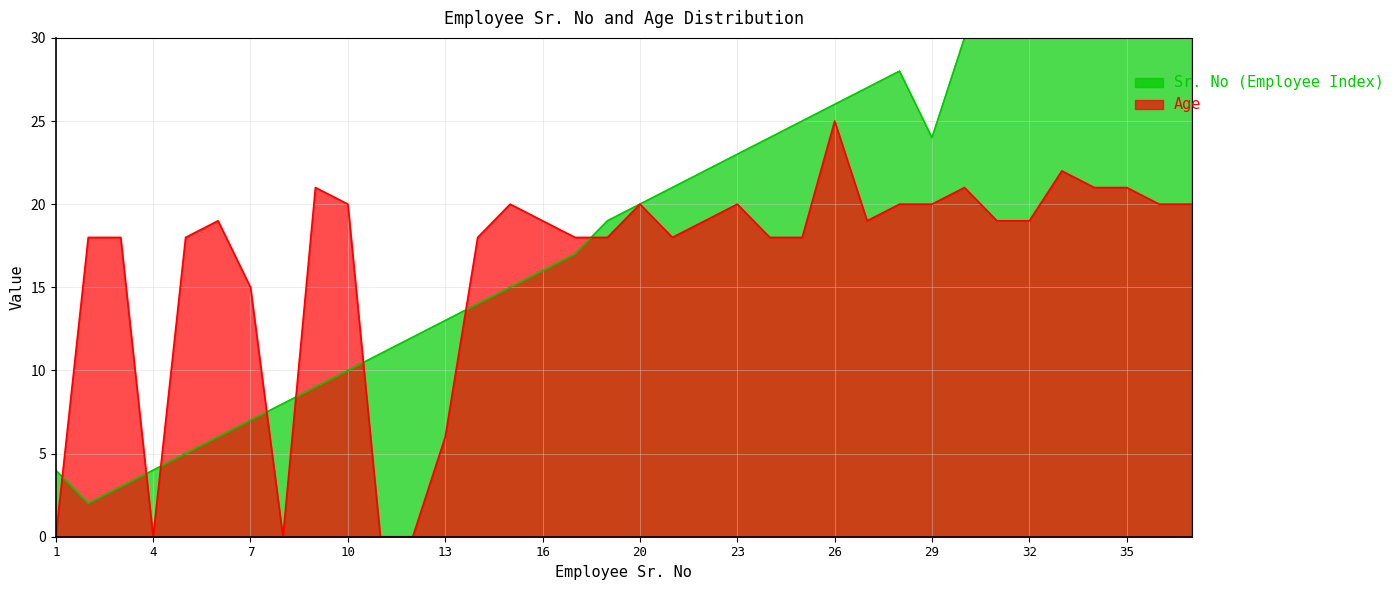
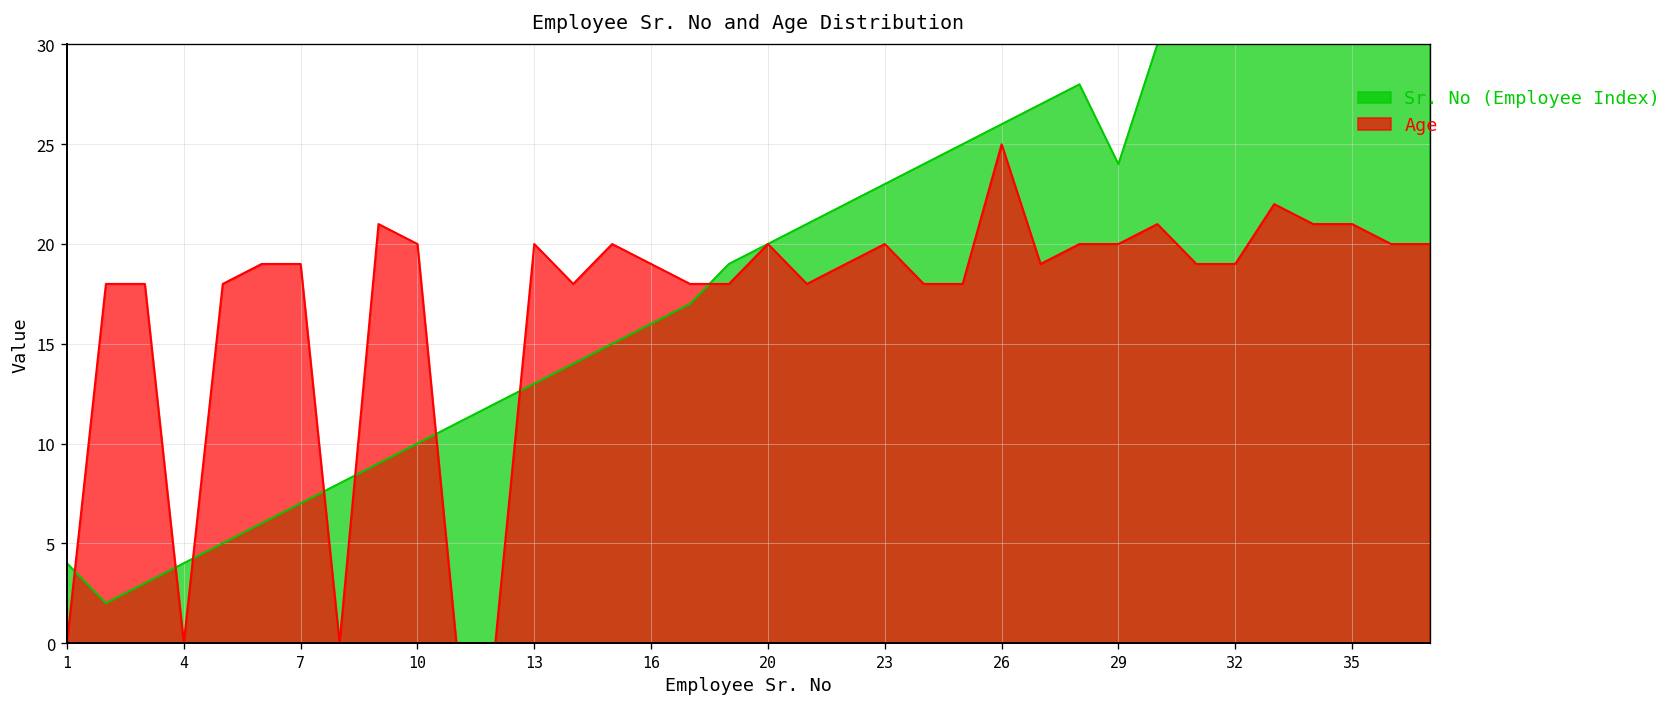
Age, 7: 15 -> 19
Age, 13: 6 -> 20
